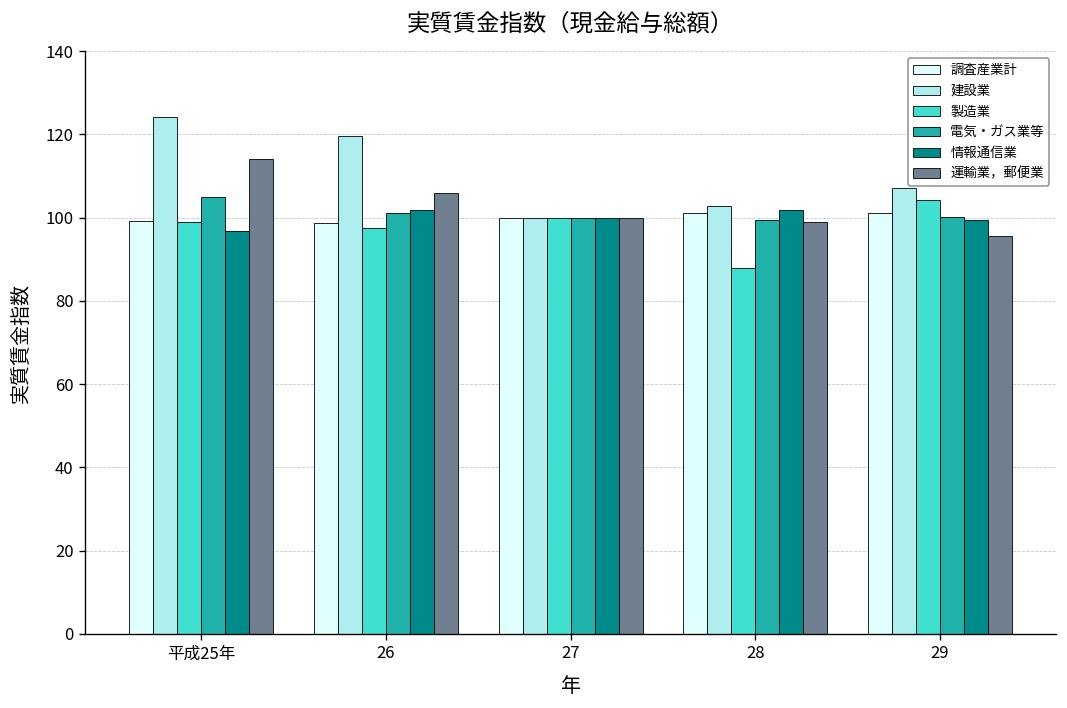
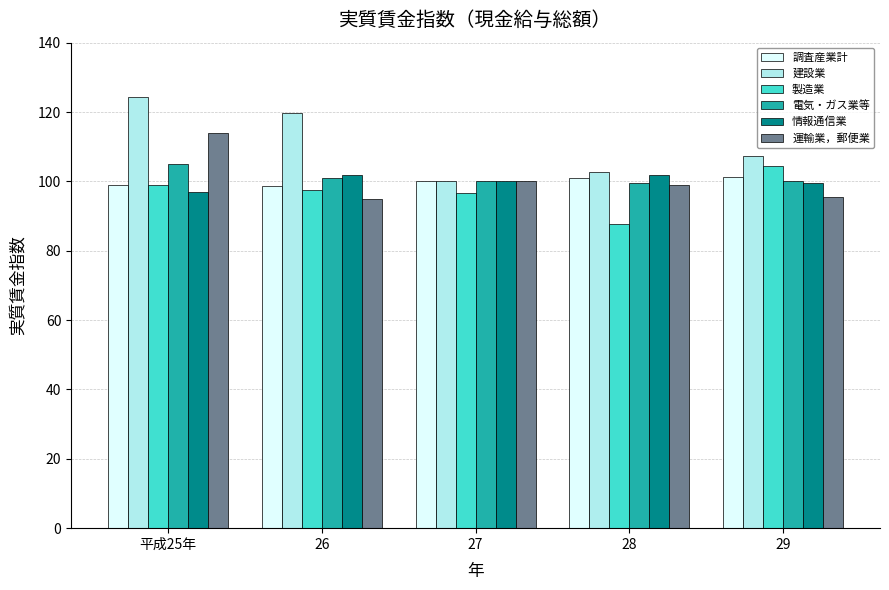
運輸業，郵便業, 26: 106 -> 95
製造業, 27: 100 -> 97
